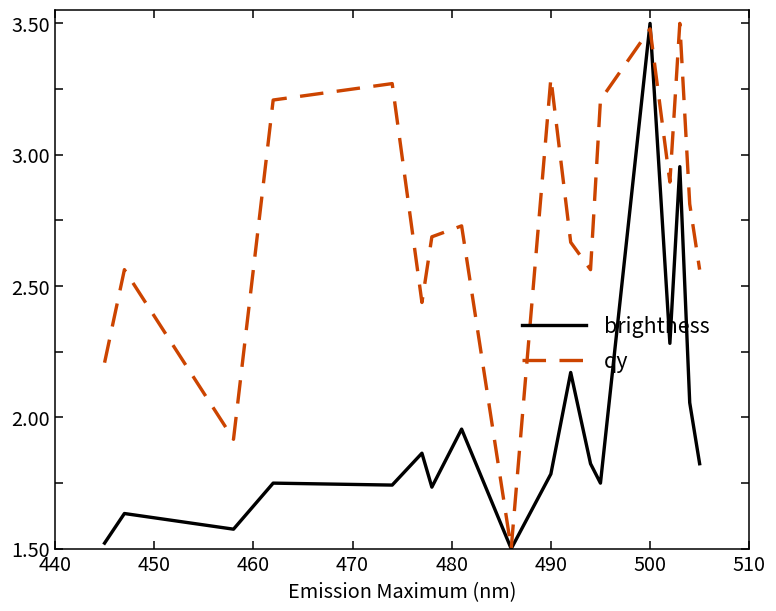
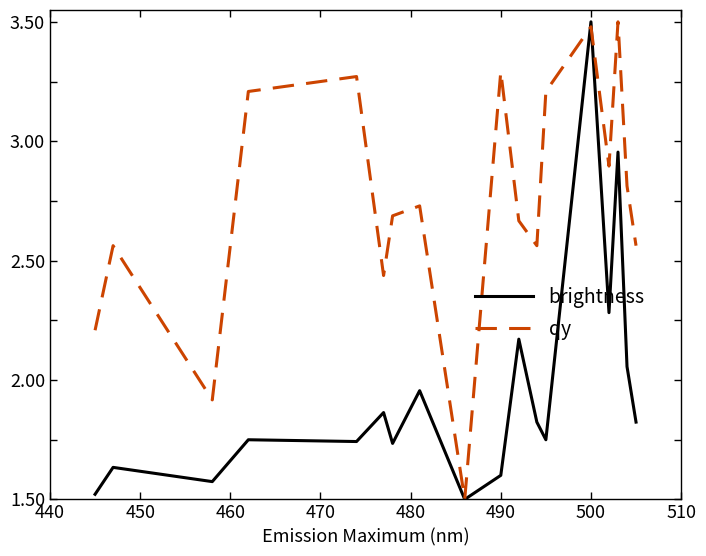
brightness, 490: 1.78 -> 1.60
